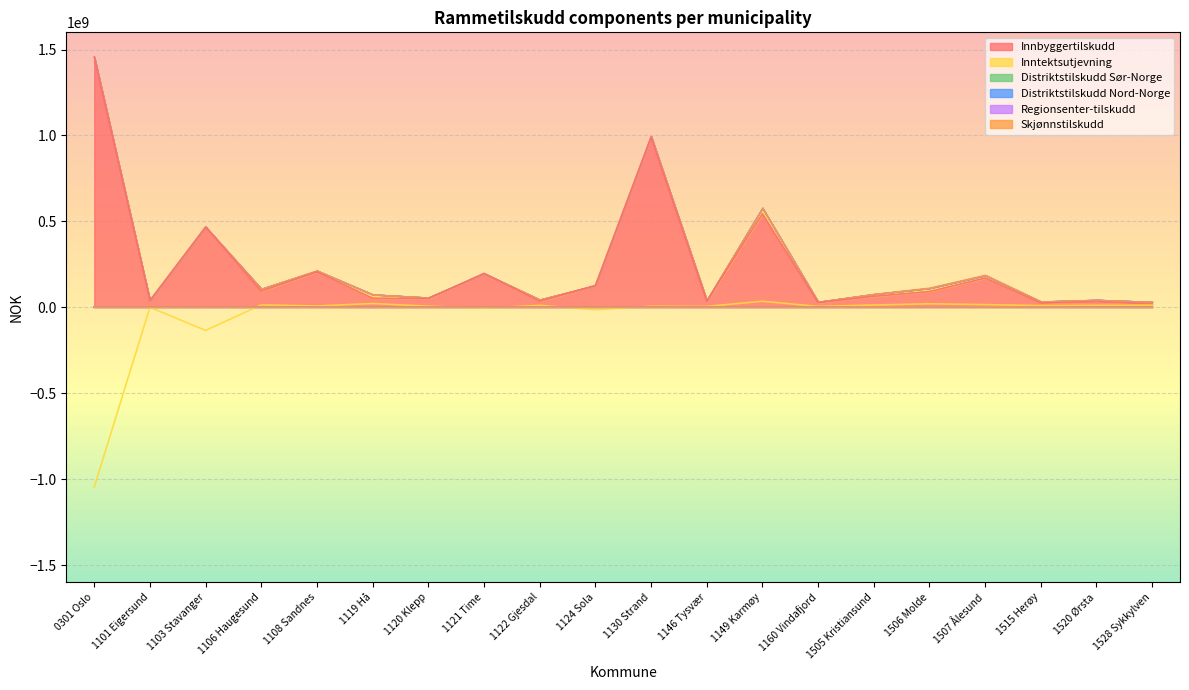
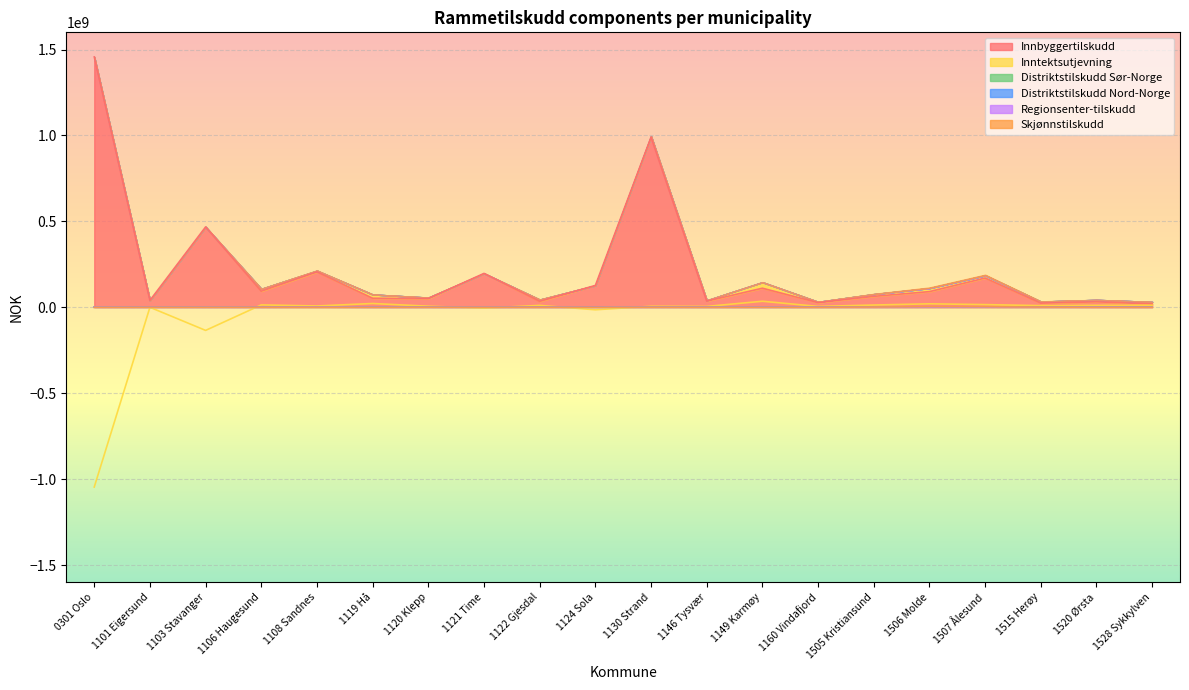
Innbyggertilskudd, 1149 Karmøy: 540000000 -> 110000000
